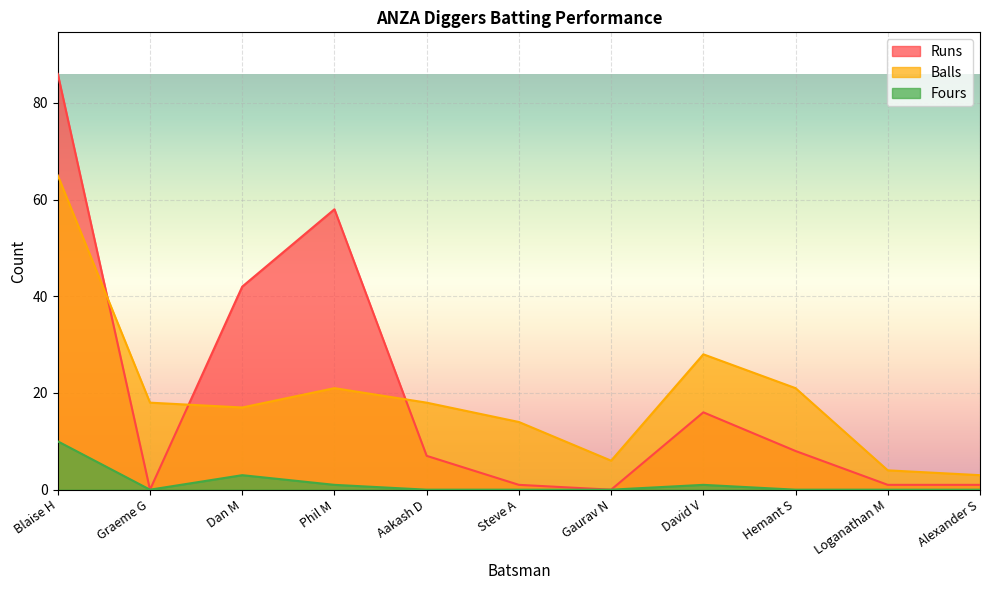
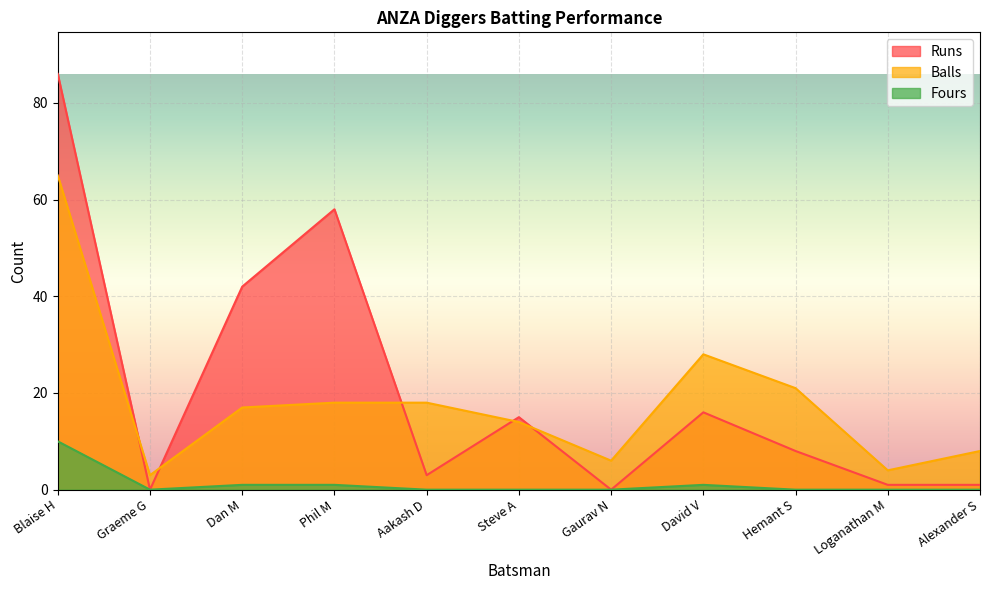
Balls, Graeme G: 18 -> 3
Fours, Dan M: 3 -> 1
Balls, Phil M: 21 -> 18
Runs, Aakash D: 7 -> 3
Runs, Steve A: 1 -> 15
Balls, Alexander S: 3 -> 8
